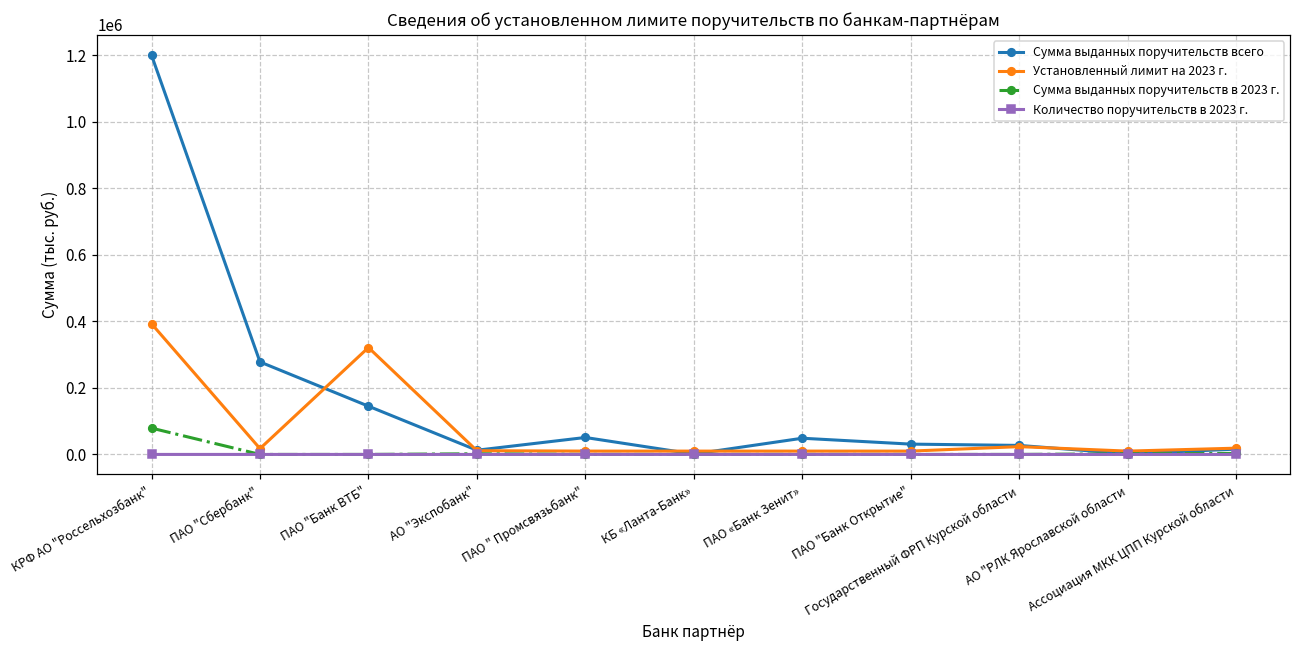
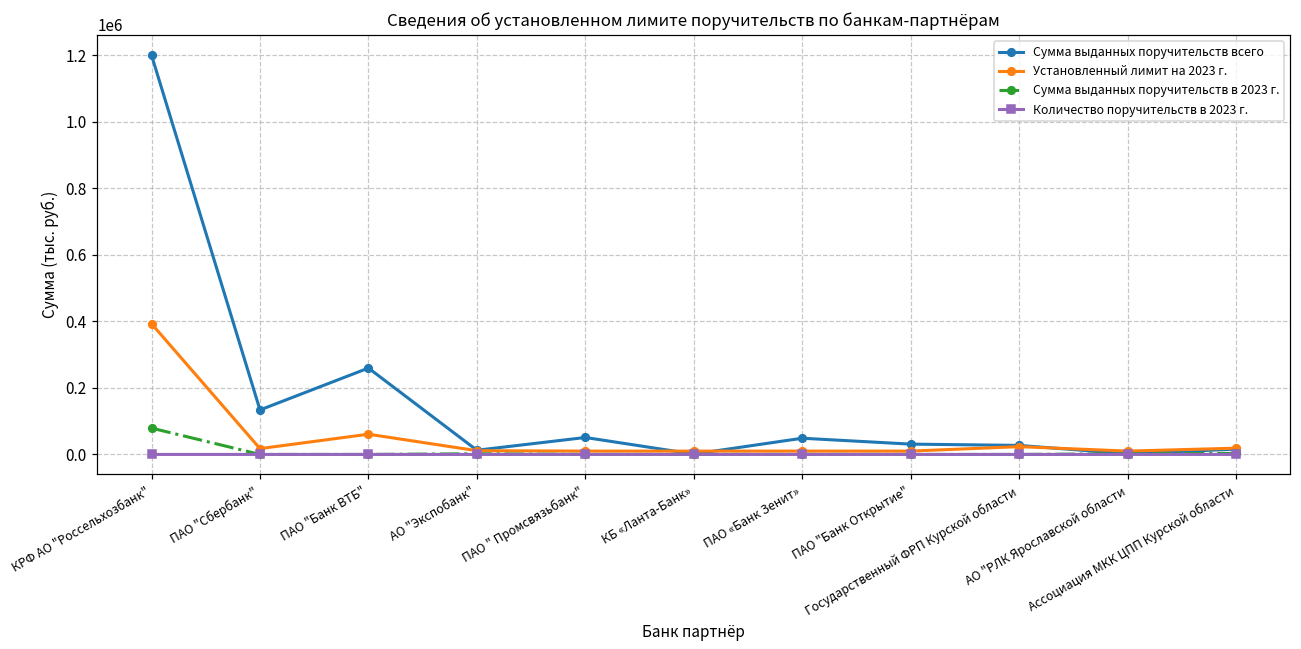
Сумма выданных поручительств всего, ПАО "Сбербанк": 280000 -> 130000
Сумма выданных поручительств всего, ПАО "Банк ВТБ": 140000 -> 260000
Установленный лимит на 2023 г., ПАО "Банк ВТБ": 320000 -> 60000
